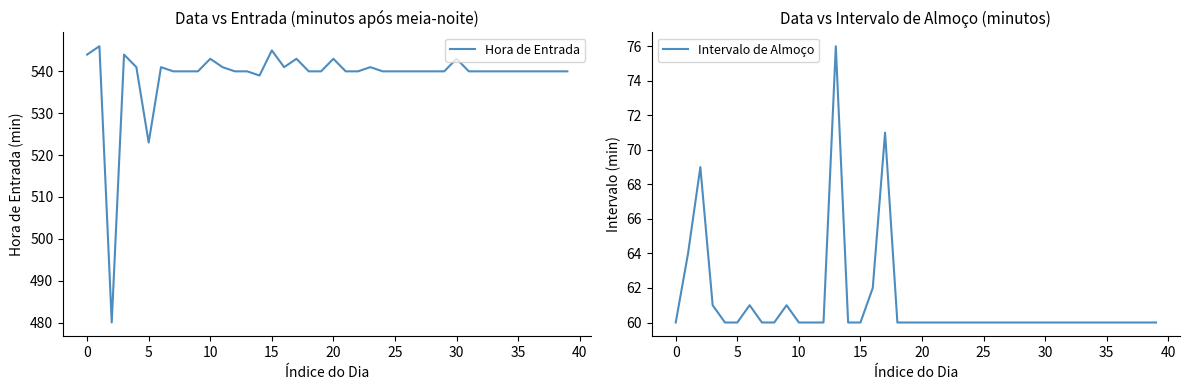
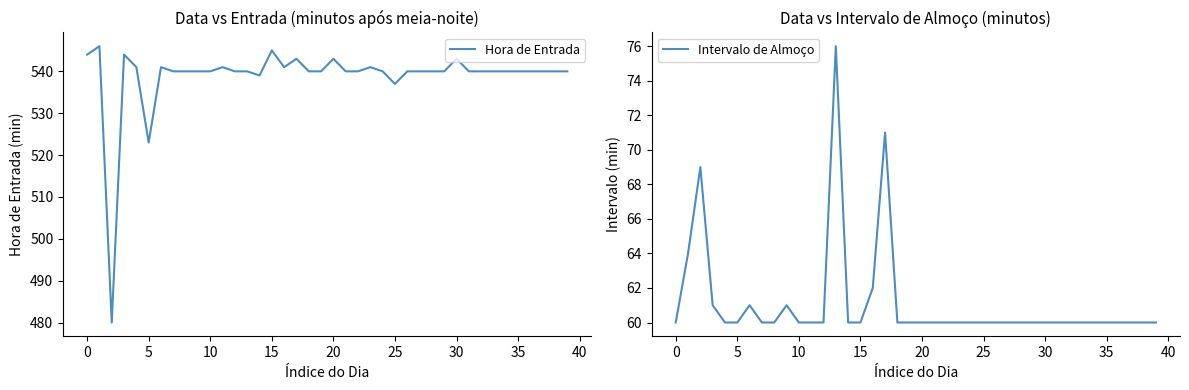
Data vs Entrada (minutos após meia-noite), 10: 543 -> 540
Data vs Entrada (minutos após meia-noite), 25: 540 -> 537
